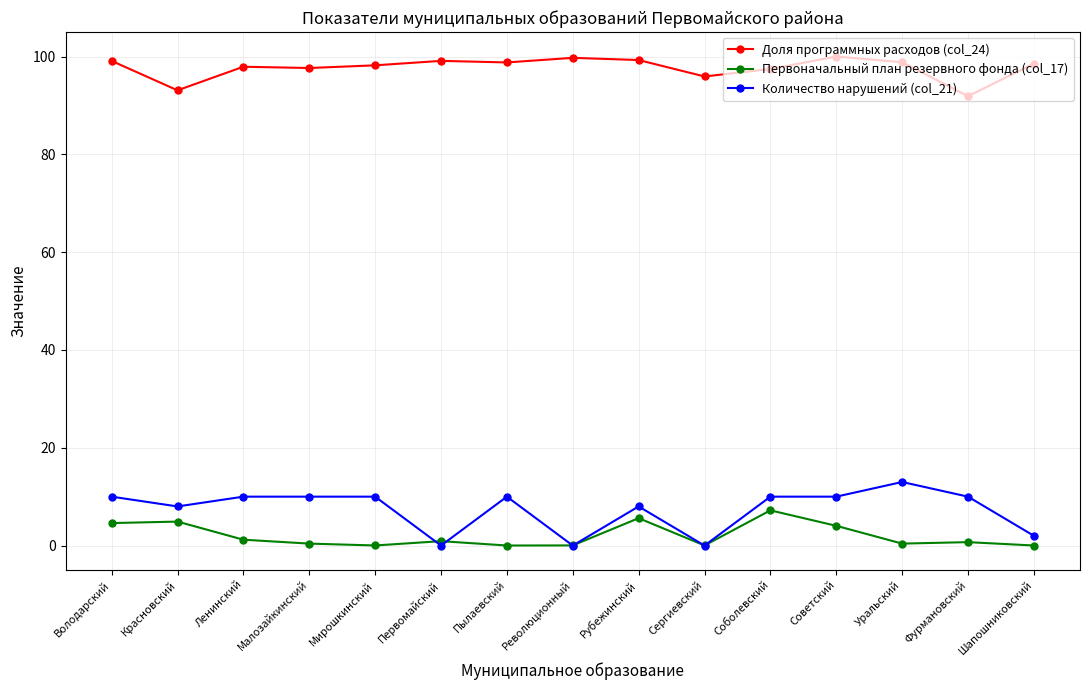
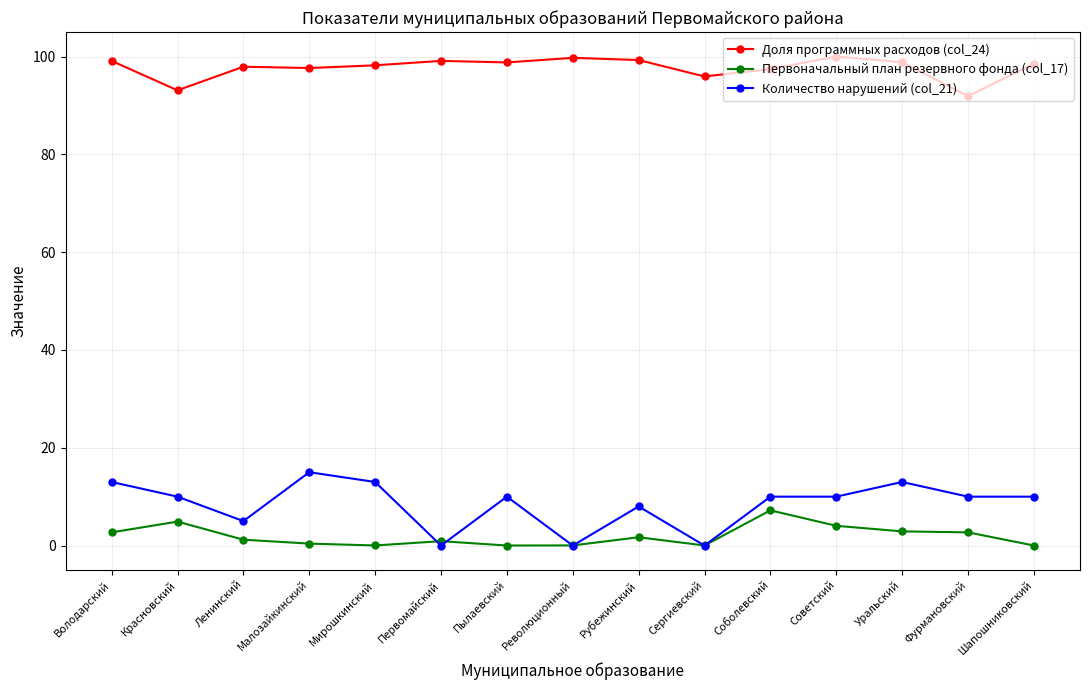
Первоначальный план резервного фонда (col_17), Володарский: 5 -> 3
Количество нарушений (col_21), Володарский: 10 -> 13
Количество нарушений (col_21), Красновский: 8 -> 10
Количество нарушений (col_21), Ленинский: 10 -> 5
Количество нарушений (col_21), Малозайкинский: 10 -> 15
Количество нарушений (col_21), Мирошкинский: 10 -> 13
Первоначальный план резервного фонда (col_17), Рубежинский: 6 -> 2
Первоначальный план резервного фонда (col_17), Уральский: 0 -> 3
Первоначальный план резервного фонда (col_17), Фурмановский: 1 -> 3
Количество нарушений (col_21), Шапошниковский: 2 -> 10
